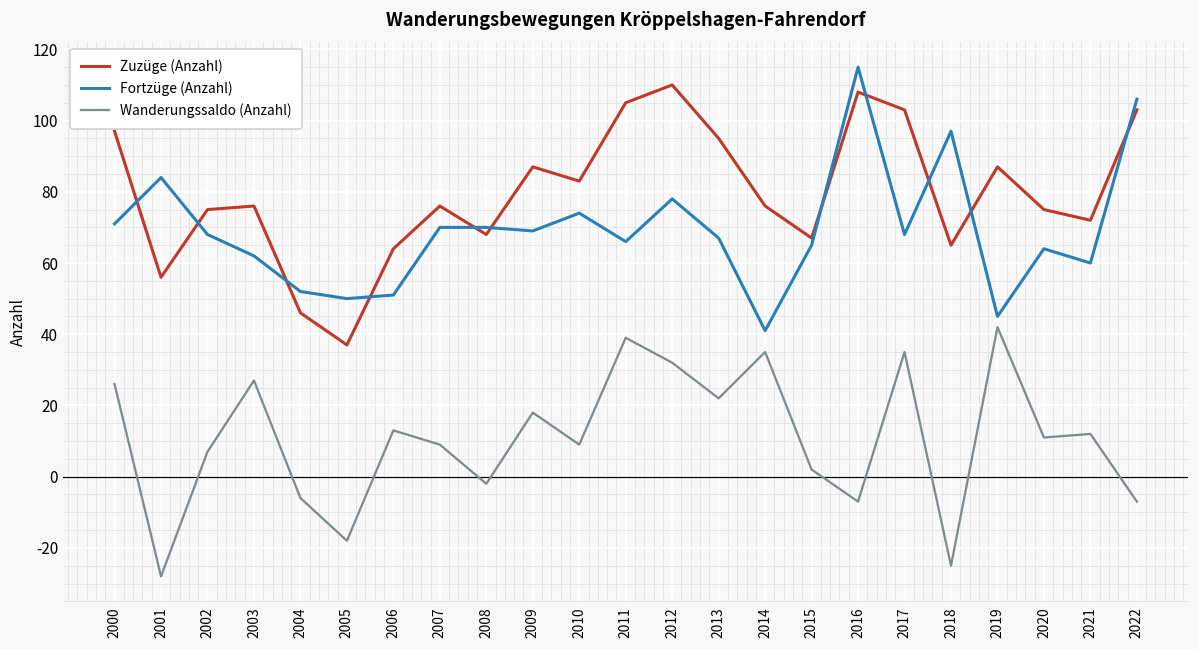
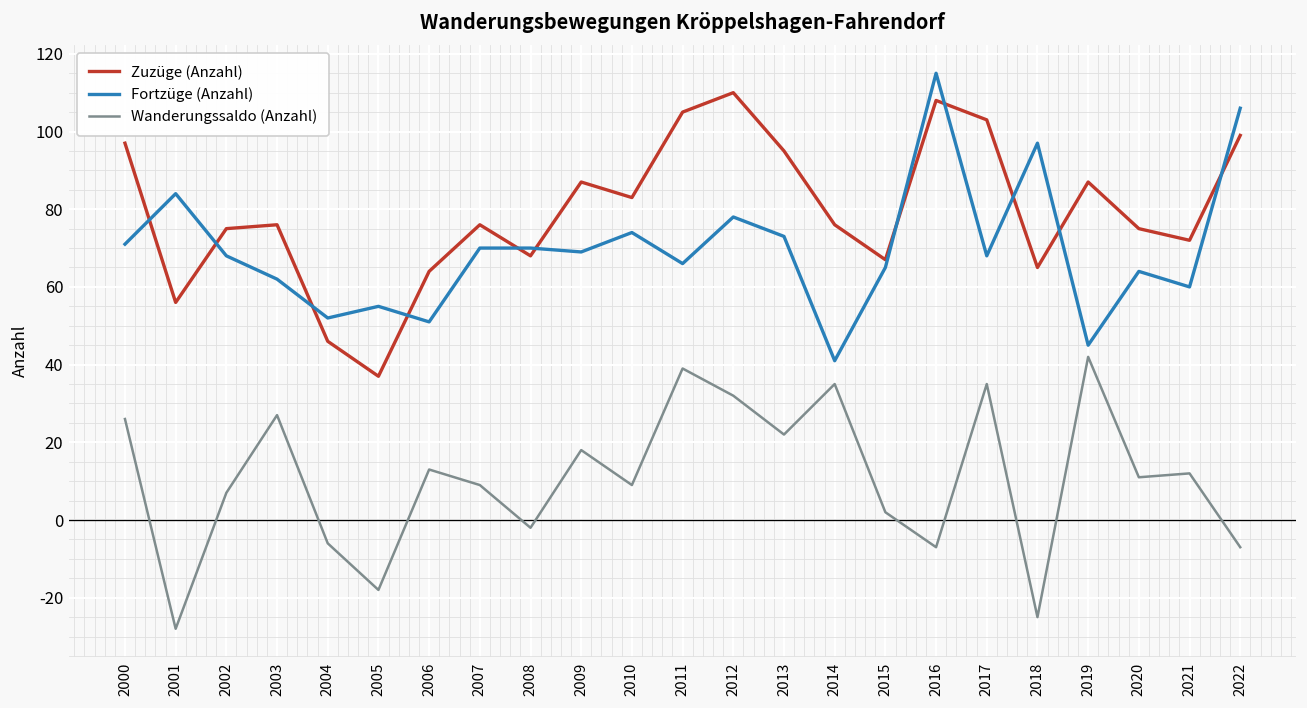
Fortzüge (Anzahl), 2005: 50 -> 55
Fortzüge (Anzahl), 2013: 67 -> 73
Zuzüge (Anzahl), 2022: 103 -> 99
